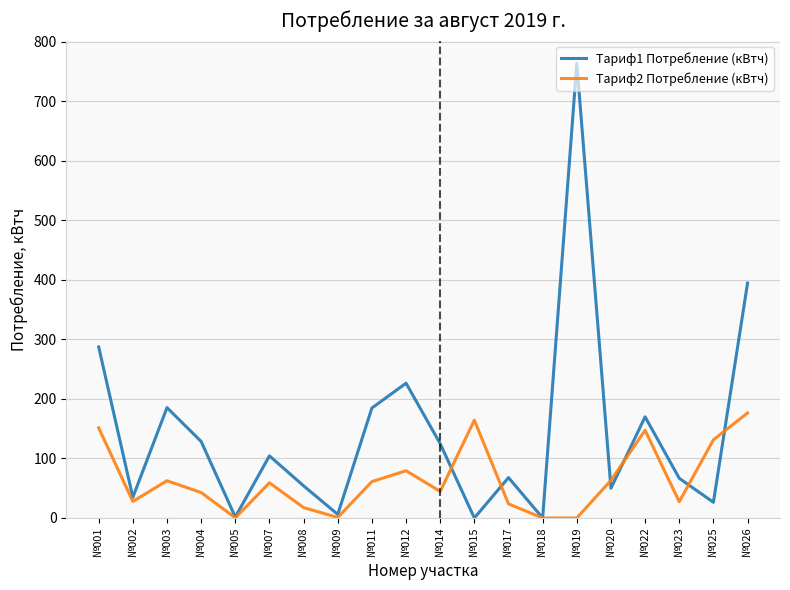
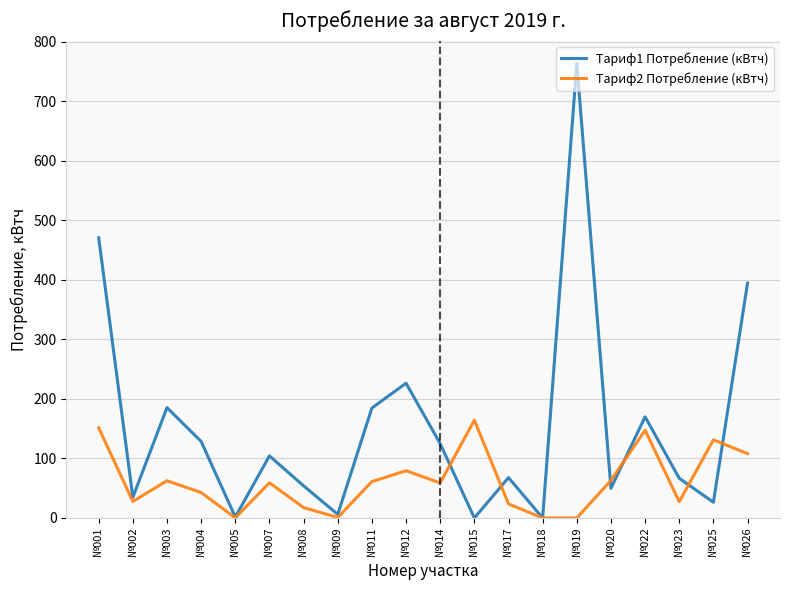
Тариф1 Потребление (кВтч), №001: 290 -> 470
Тариф2 Потребление (кВтч), №014: 40 -> 60
Тариф2 Потребление (кВтч), №026: 180 -> 110
